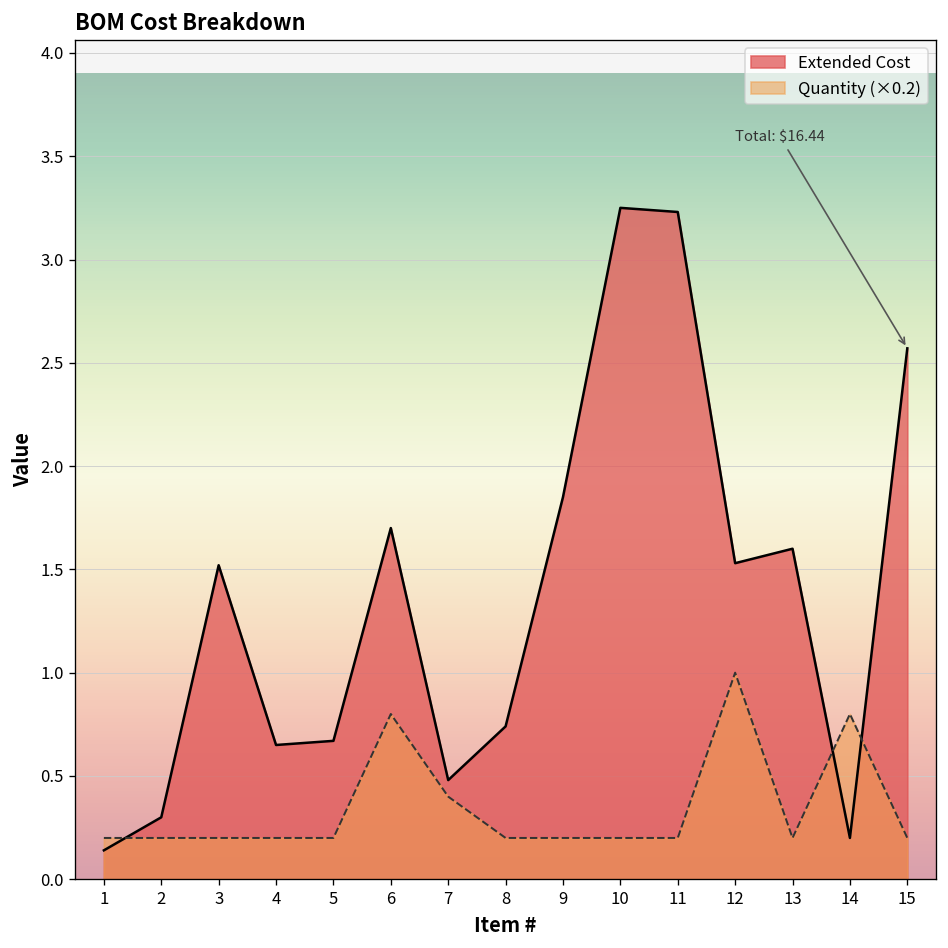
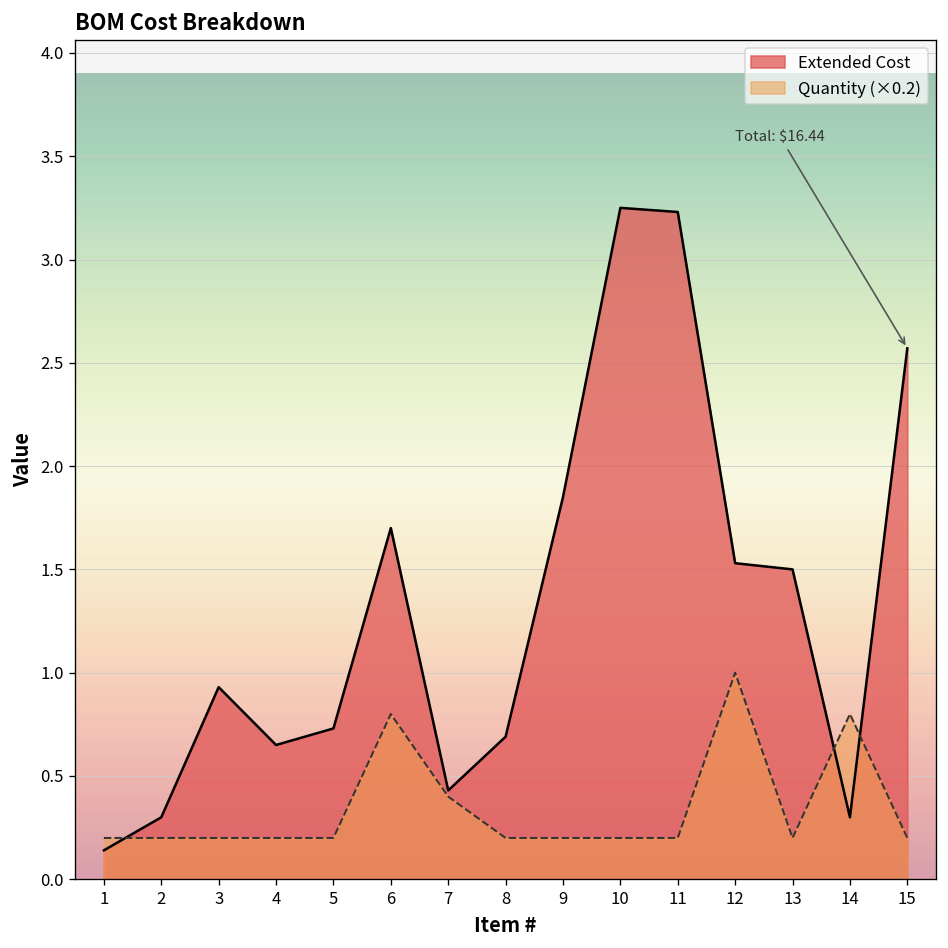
Extended Cost, 3: 1.52 -> 0.93
Extended Cost, 5: 0.67 -> 0.73
Extended Cost, 7: 0.48 -> 0.43
Extended Cost, 8: 0.74 -> 0.69
Extended Cost, 13: 1.6 -> 1.5
Extended Cost, 14: 0.2 -> 0.3
